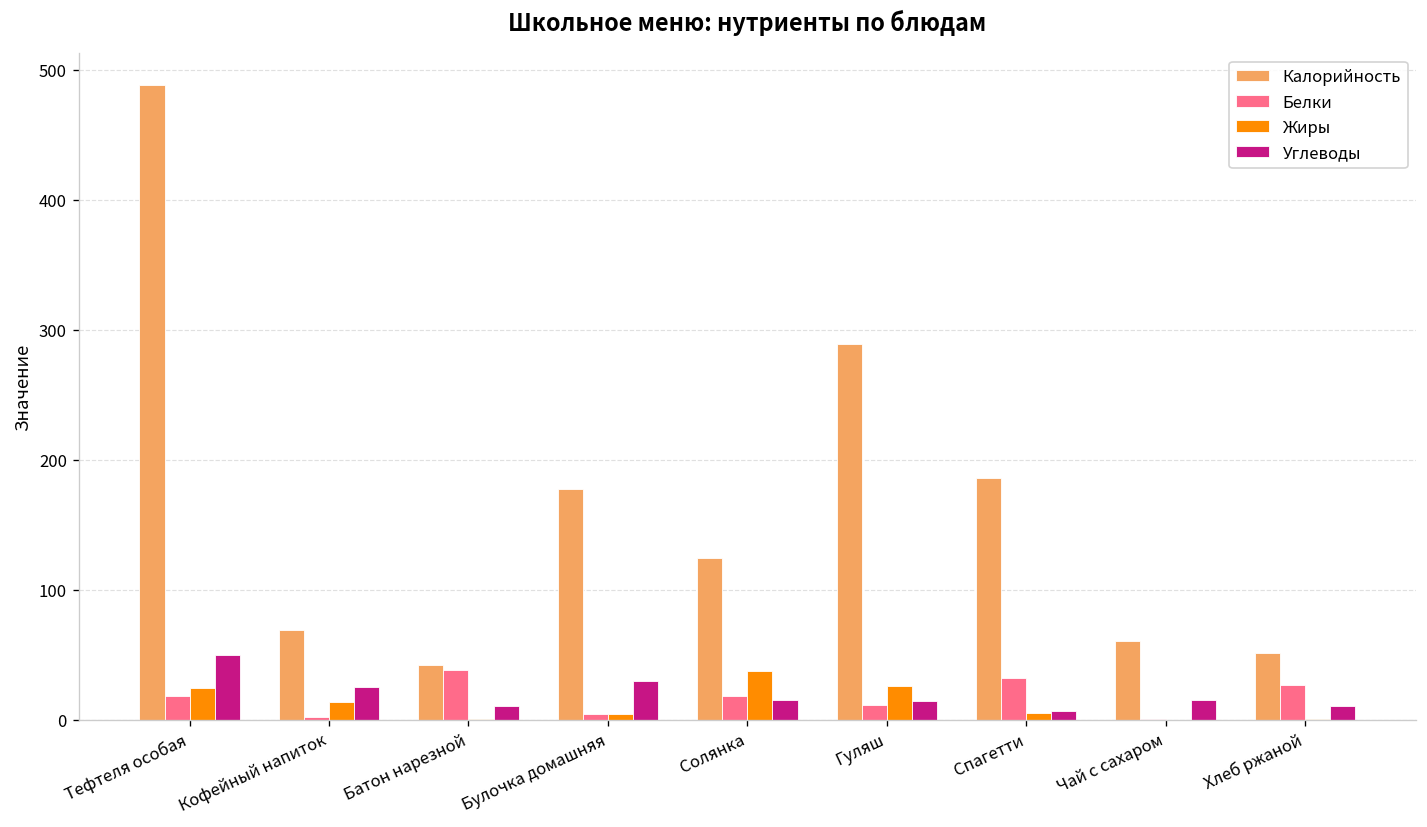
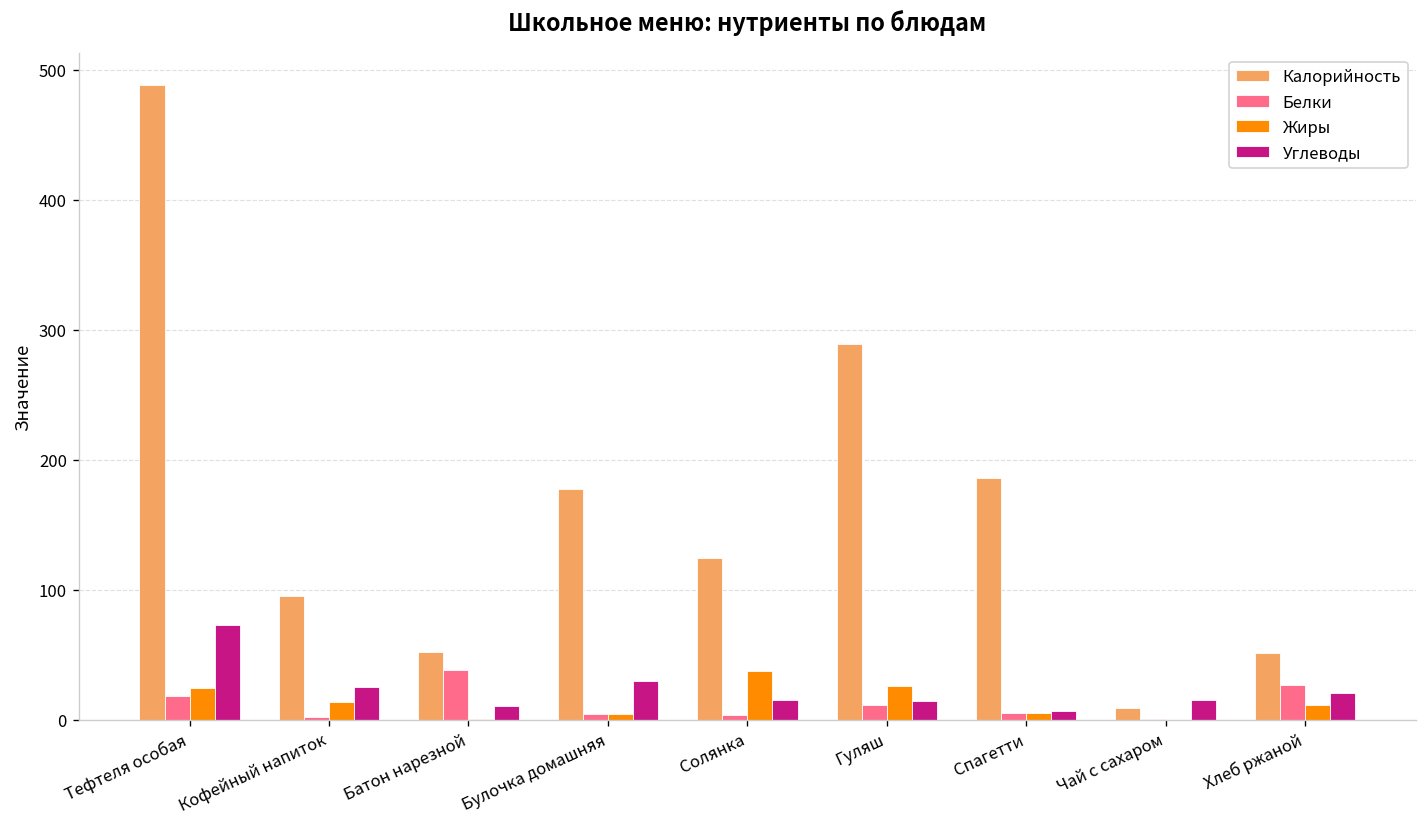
Углеводы, Тефтеля особая: 50 -> 73
Калорийность, Кофейный напиток: 69 -> 95
Калорийность, Батон нарезной: 42 -> 52
Белки, Солянка: 18 -> 3
Белки, Спагетти: 32 -> 5
Калорийность, Чай с сахаром: 60 -> 9
Жиры, Хлеб ржаной: 0 -> 11
Углеводы, Хлеб ржаной: 11 -> 20
